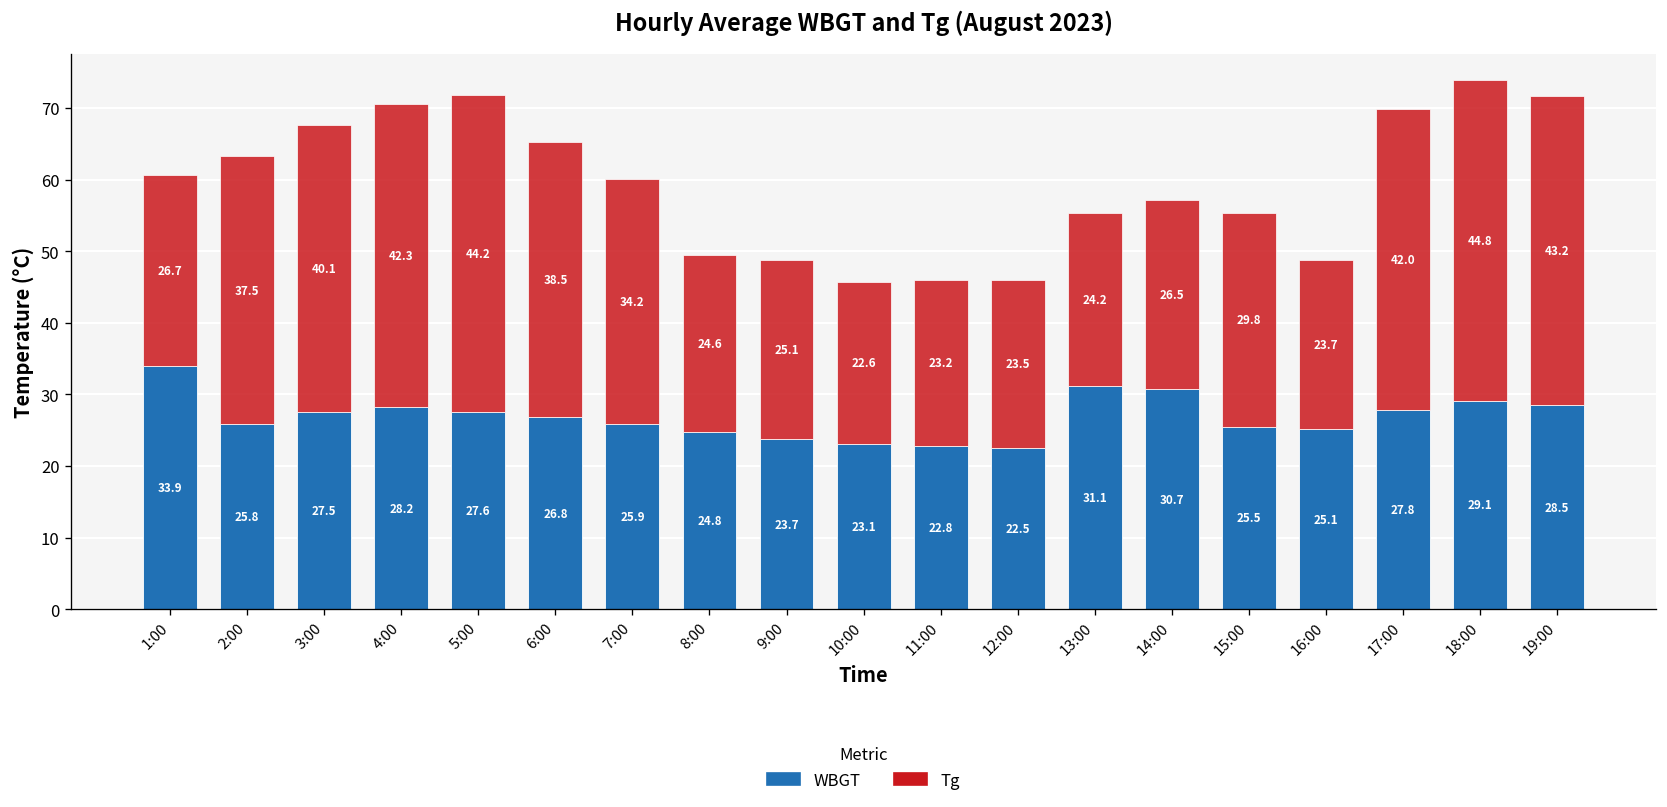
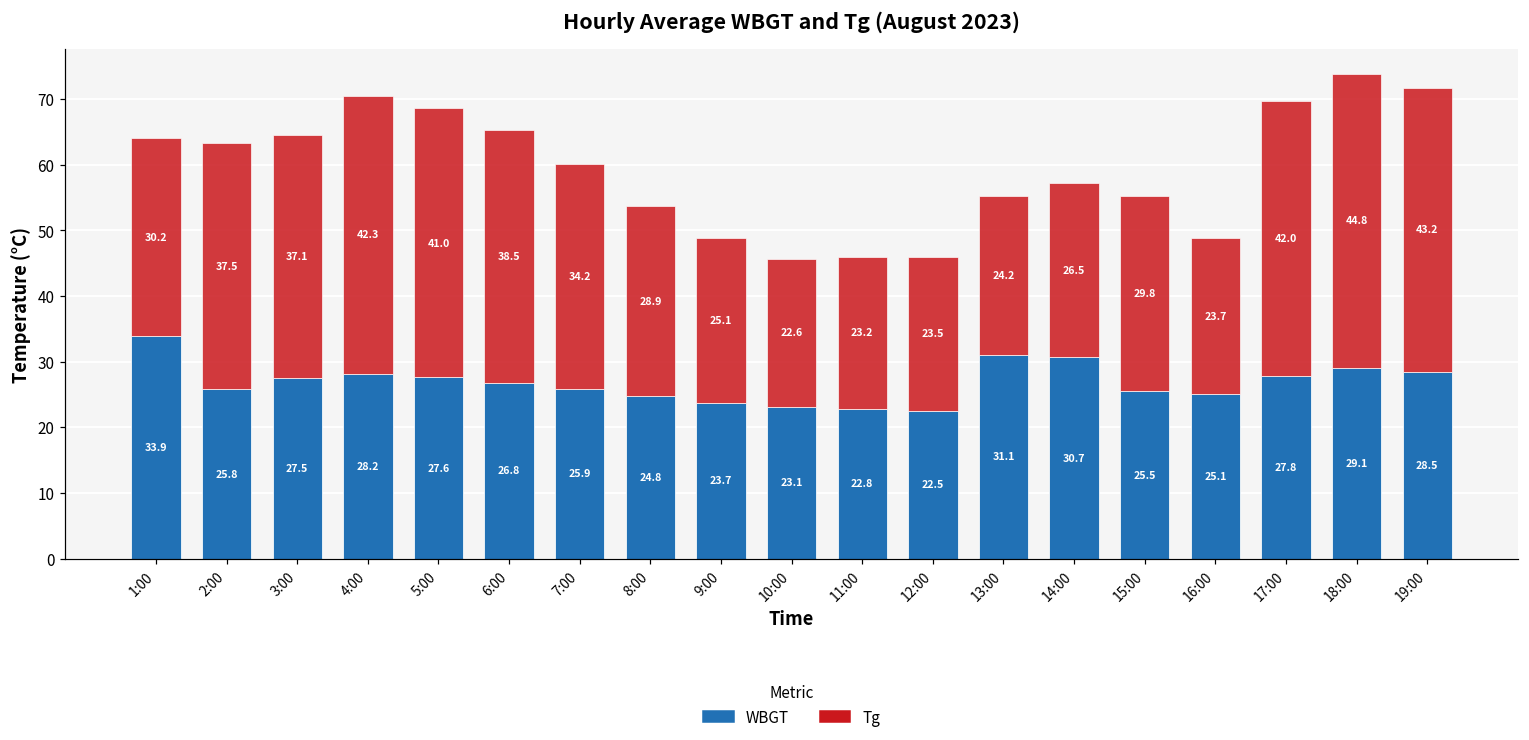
Tg, 1:00: 26.7 -> 30.2
Tg, 3:00: 40.1 -> 37.1
Tg, 5:00: 44.2 -> 41.0
Tg, 8:00: 24.6 -> 28.9
